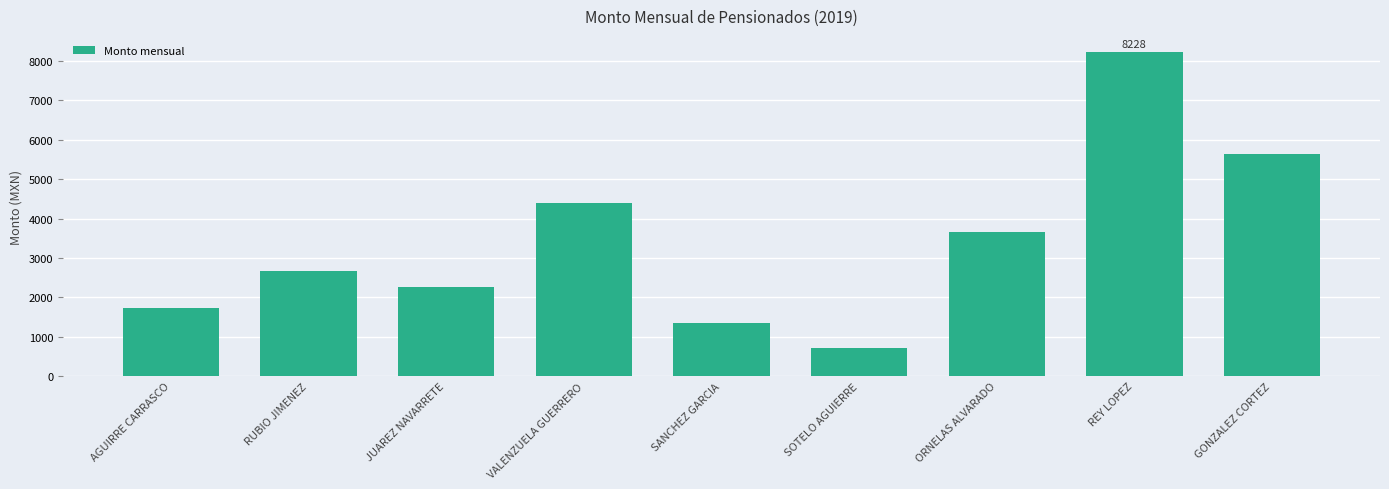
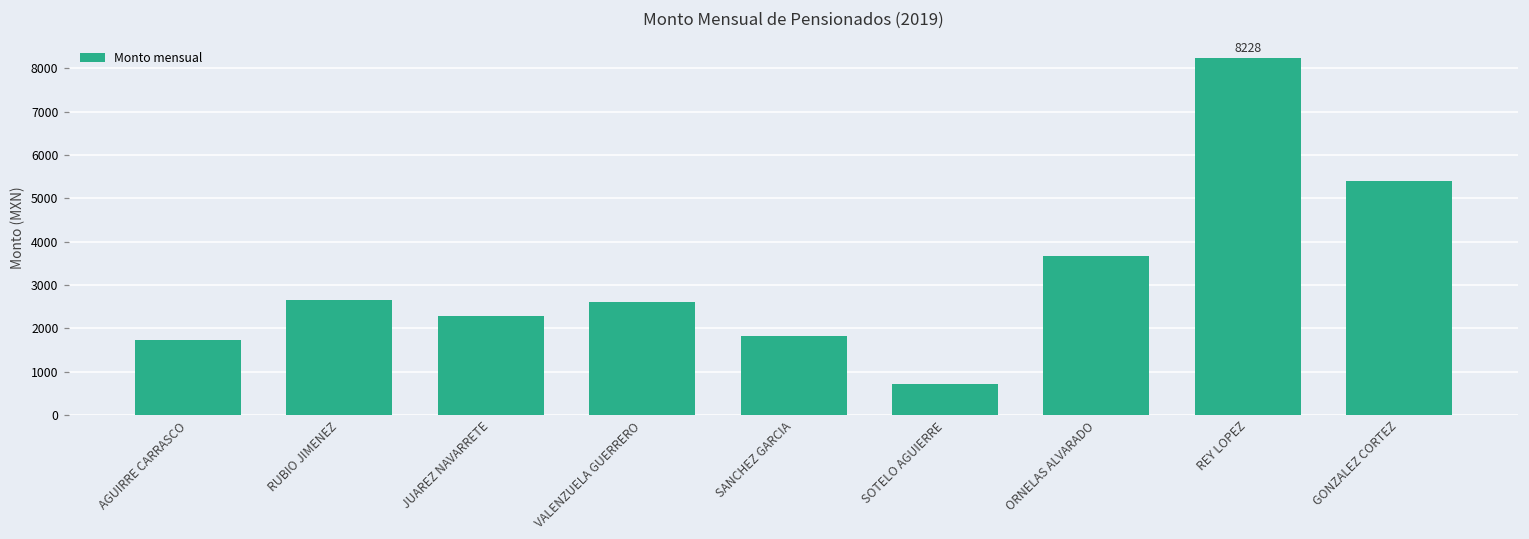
VALENZUELA GUERRERO: 4400 -> 2600
SANCHEZ GARCIA: 1400 -> 1800
GONZALEZ CORTEZ: 5600 -> 5400
